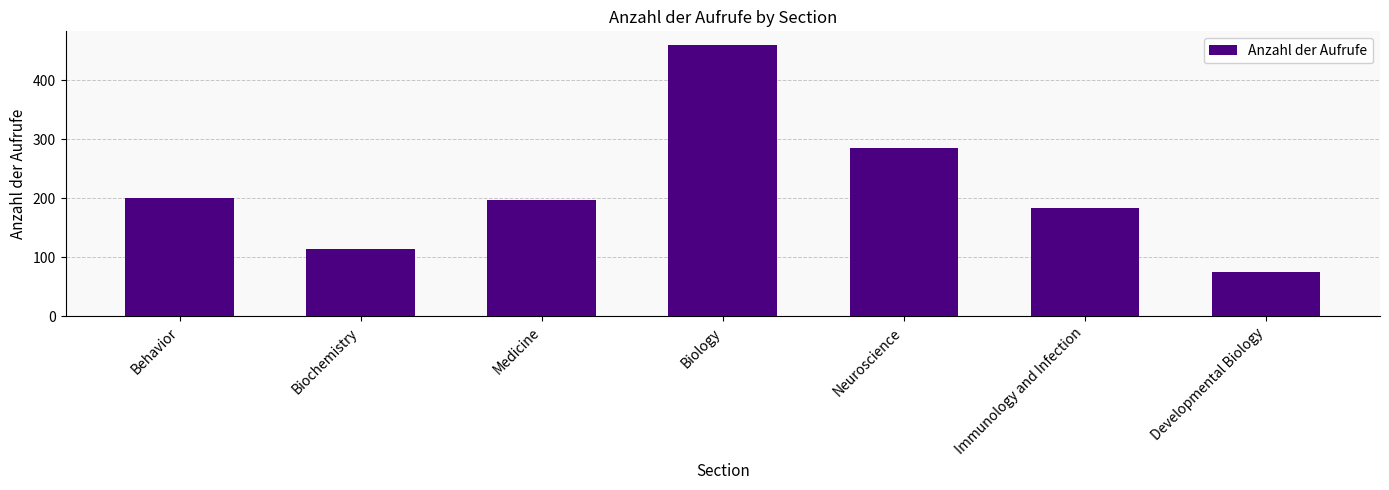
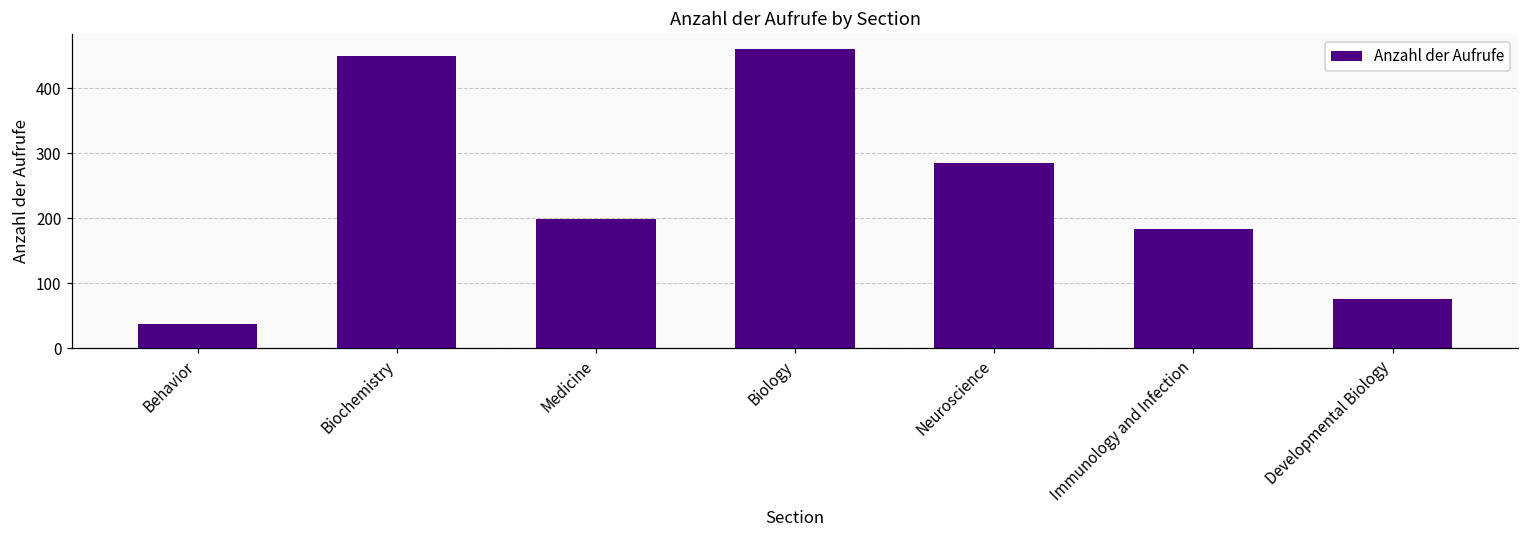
Behavior: 200 -> 40
Biochemistry: 120 -> 450
